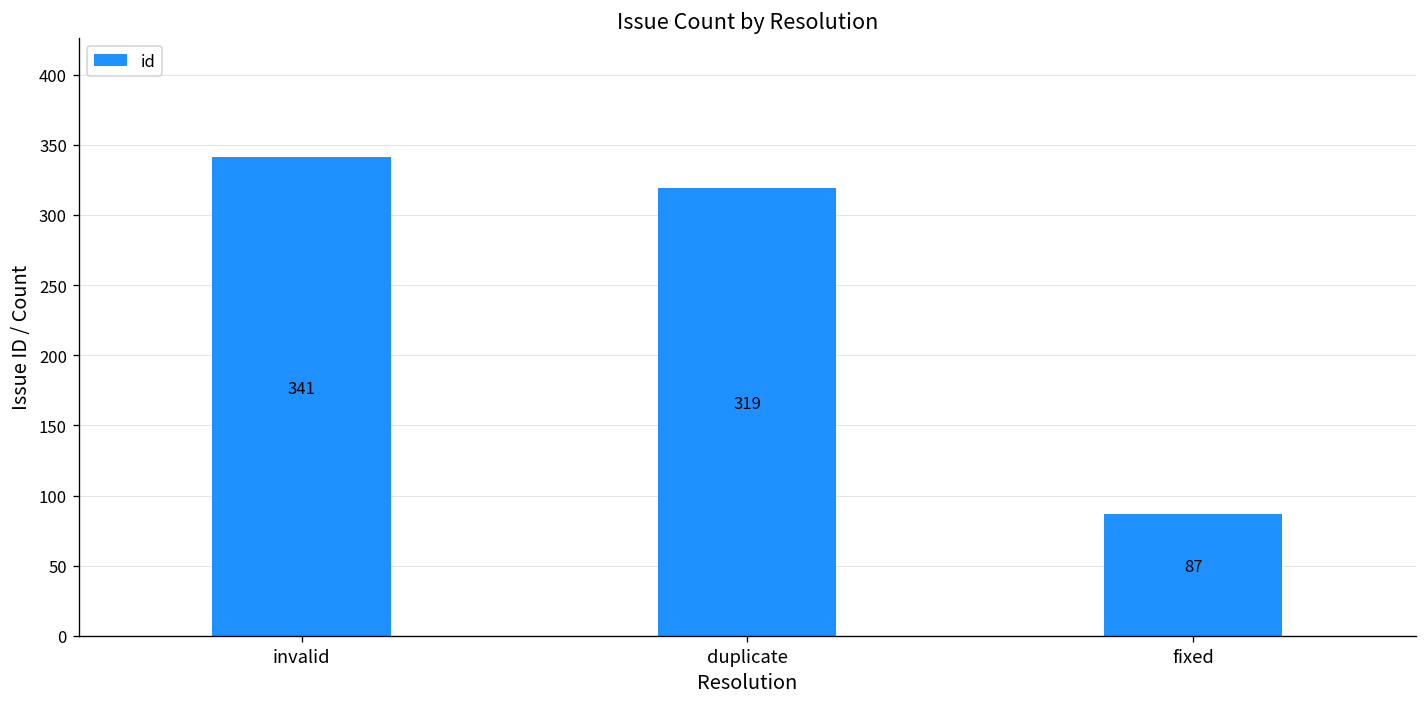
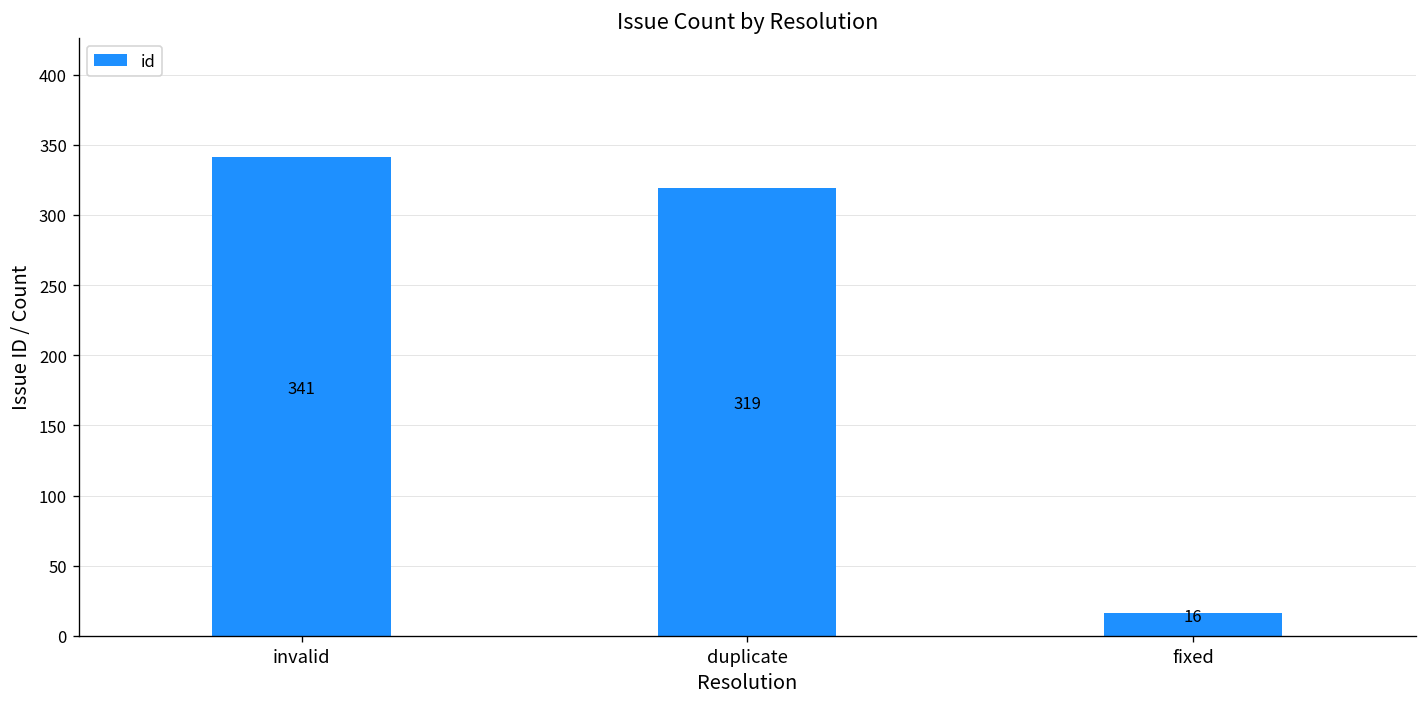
fixed: 87 -> 16
